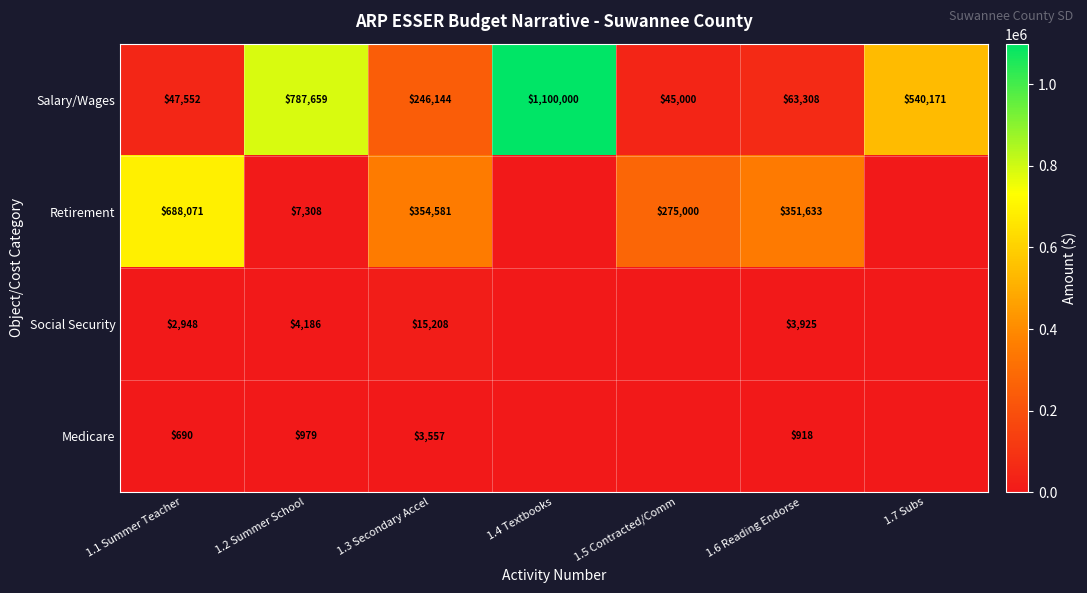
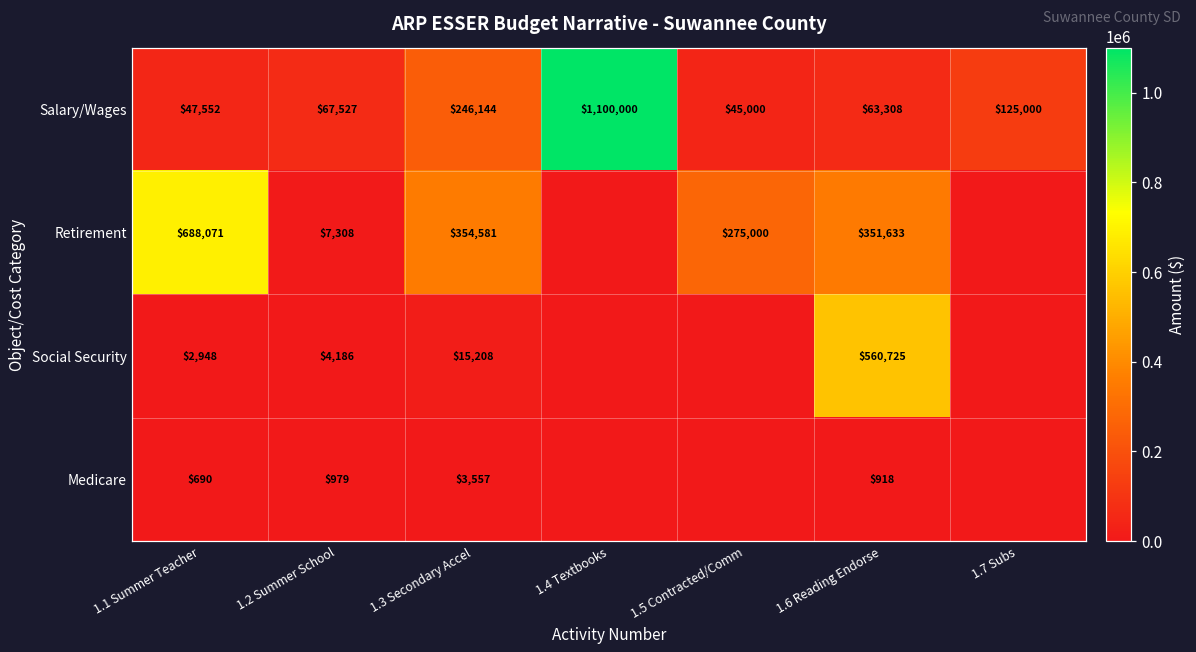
Salary/Wages, 1.2 Summer School: $787,659 -> $67,527
Salary/Wages, 1.7 Subs: $540,171 -> $125,000
Social Security, 1.6 Reading Endorse: $3,925 -> $560,725
